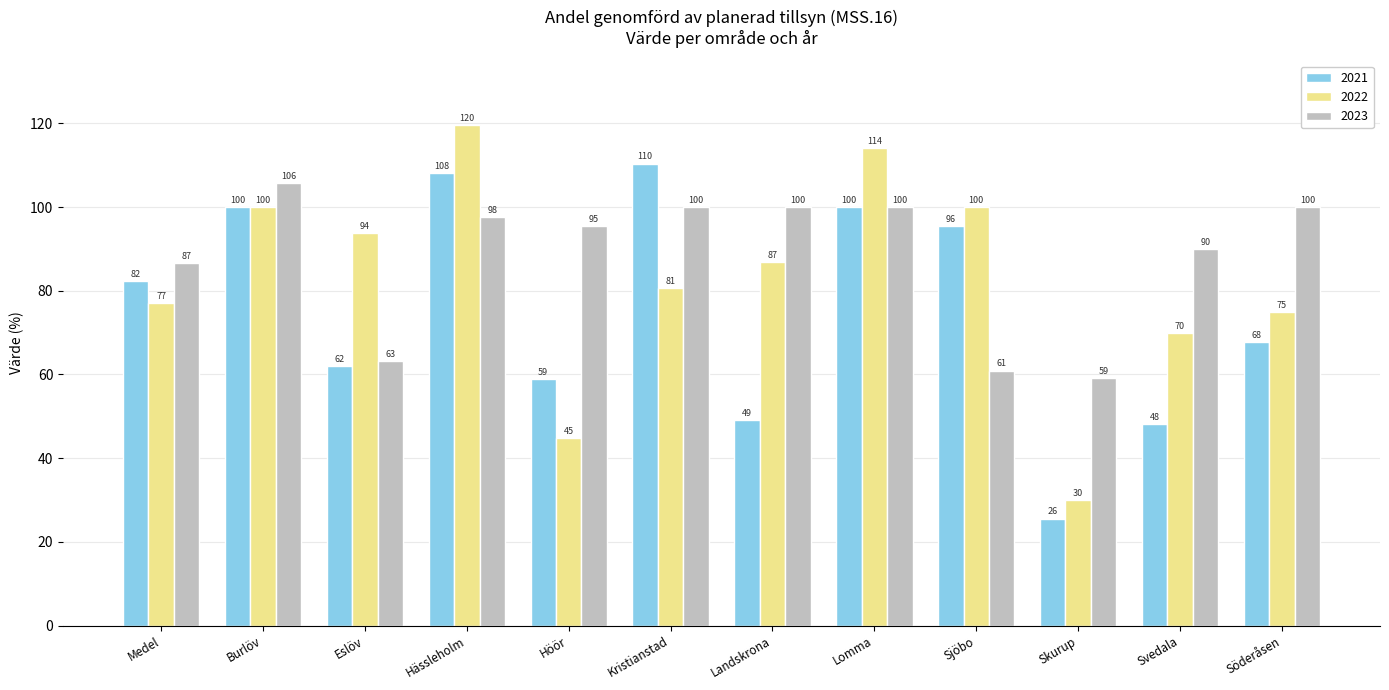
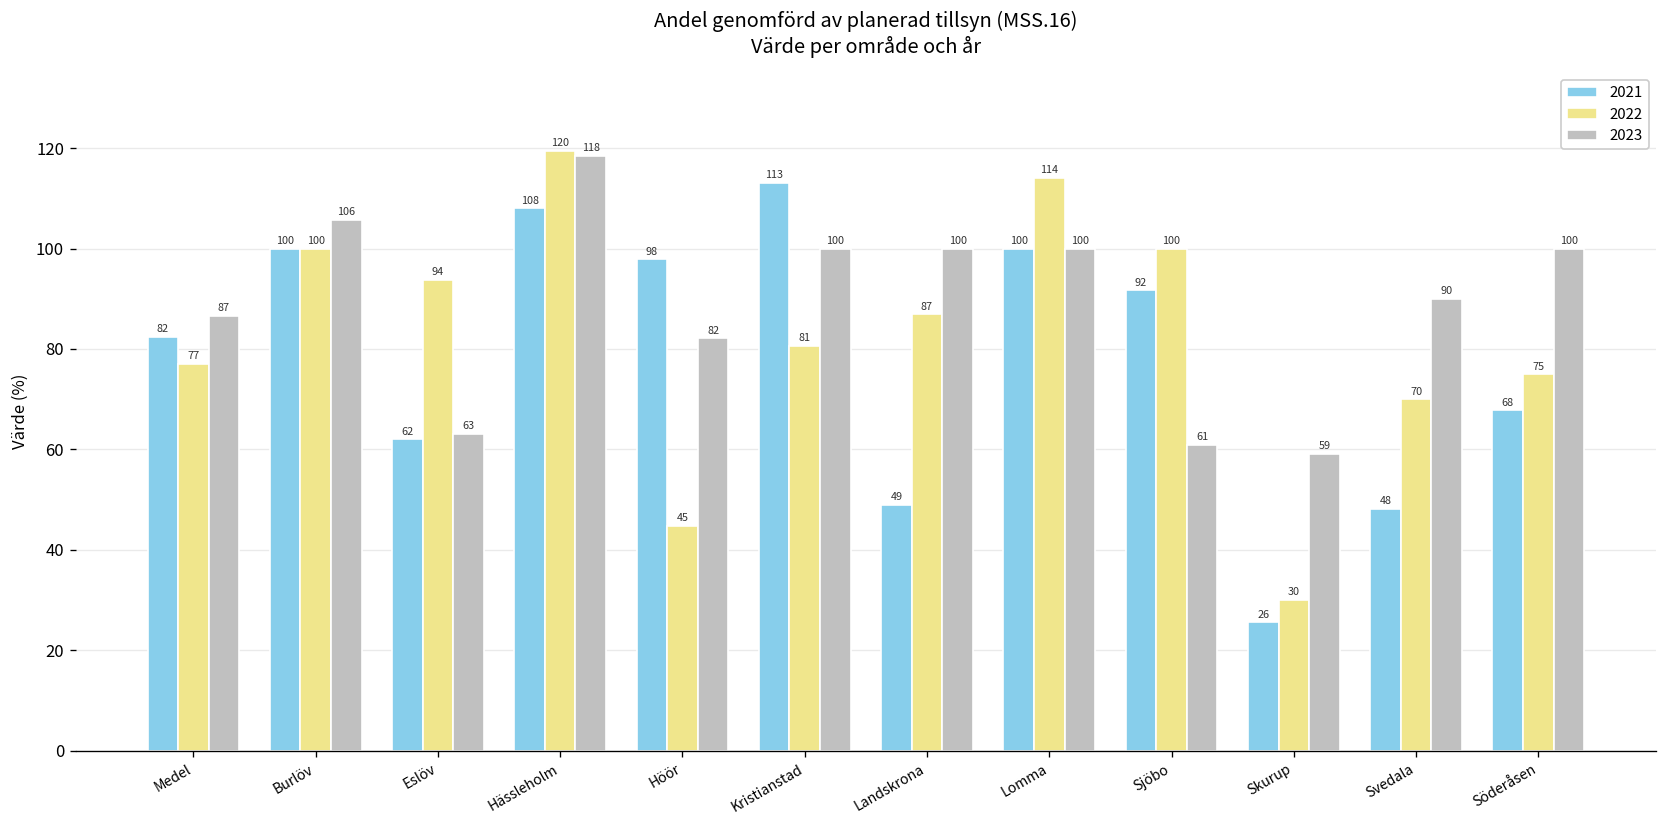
2023, Hässleholm: 98 -> 118
2021, Höör: 59 -> 98
2023, Höör: 95 -> 82
2021, Kristianstad: 110 -> 113
2021, Sjöbo: 96 -> 92
